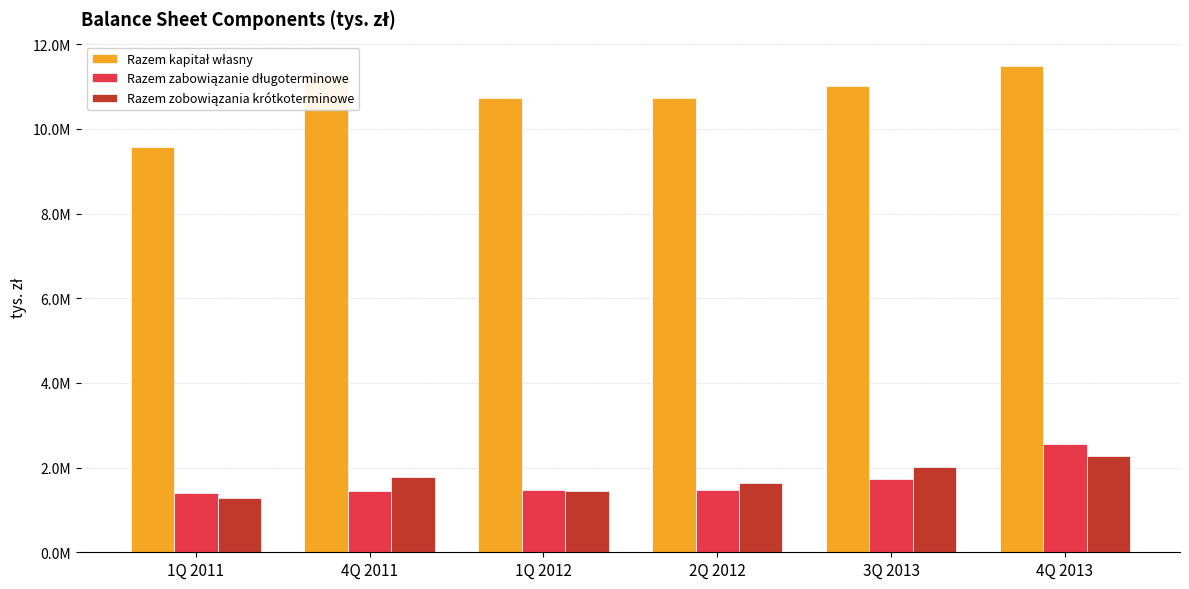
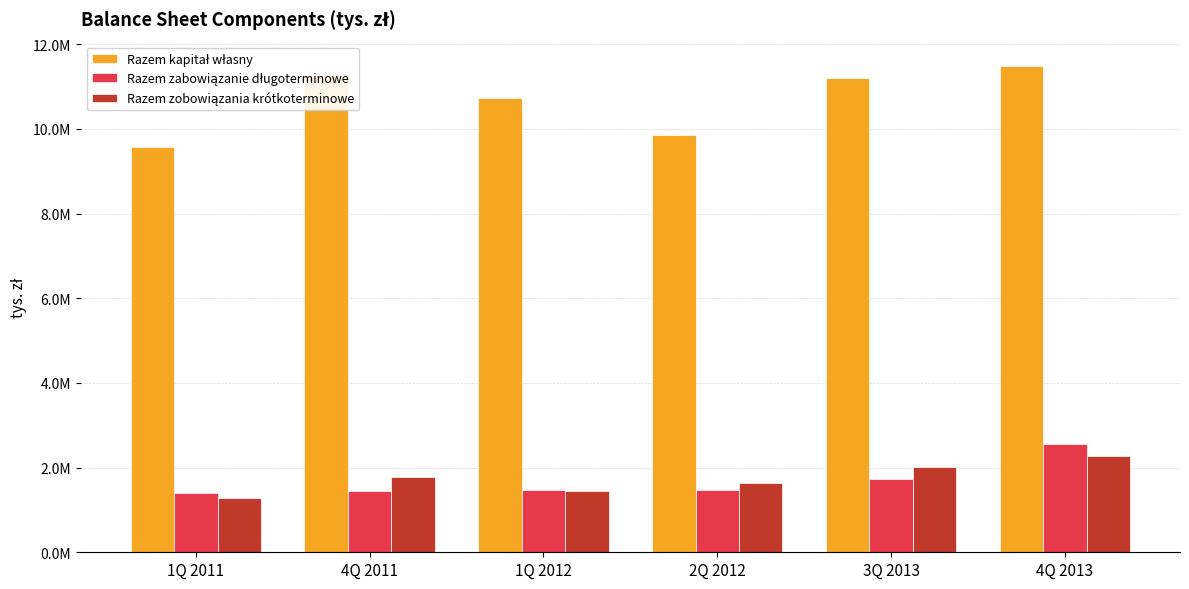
Razem kapitał własny, 2Q 2012: 10700000 -> 9900000
Razem kapitał własny, 3Q 2013: 11000000 -> 11200000
